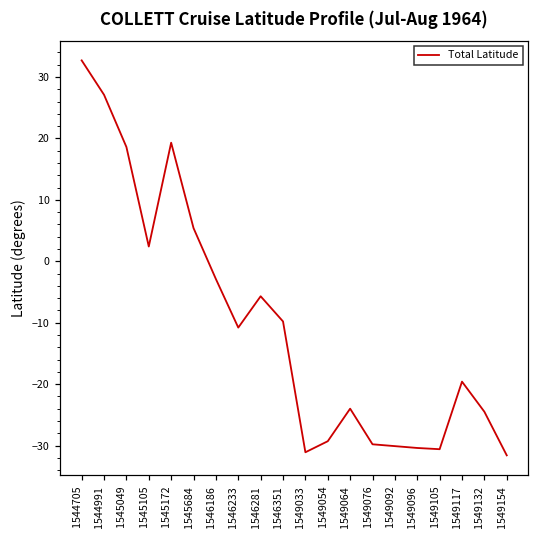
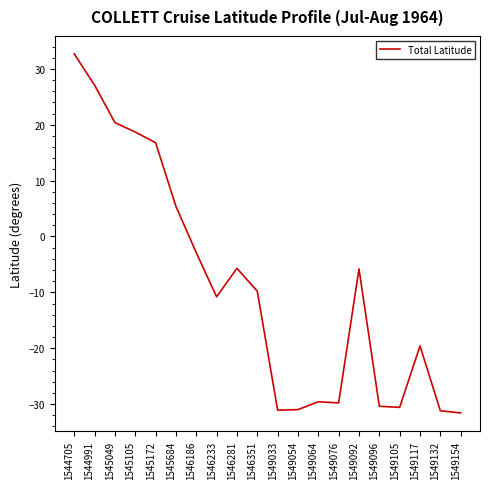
1545049: 19 -> 20
1545105: 2 -> 19
1545172: 19 -> 17
1549054: -29 -> -31
1549064: -24 -> -30
1549092: -30 -> -6
1549132: -25 -> -31
